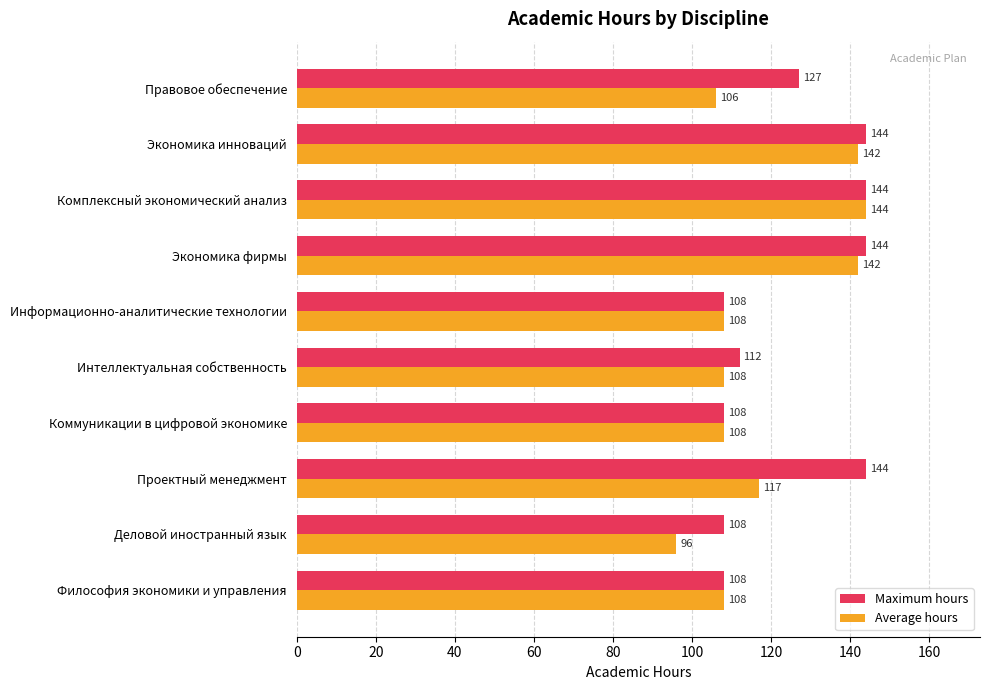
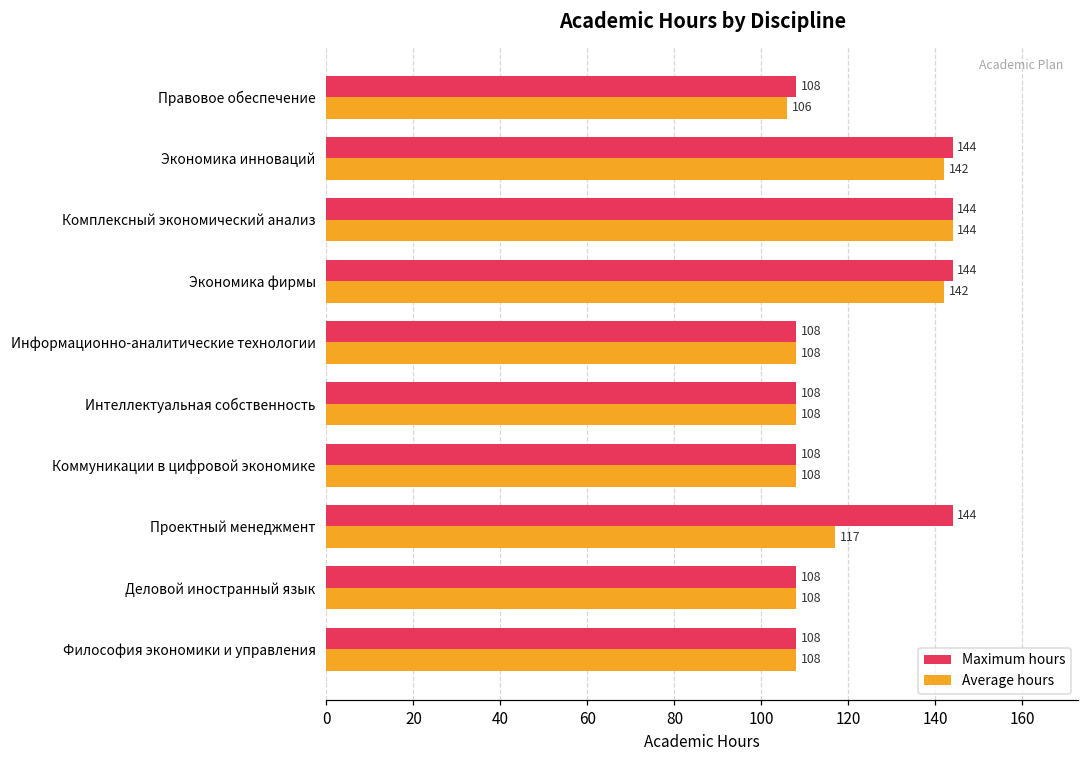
Maximum hours, Правовое обеспечение: 127 -> 108
Maximum hours, Интеллектуальная собственность: 112 -> 108
Average hours, Деловой иностранный язык: 96 -> 108
